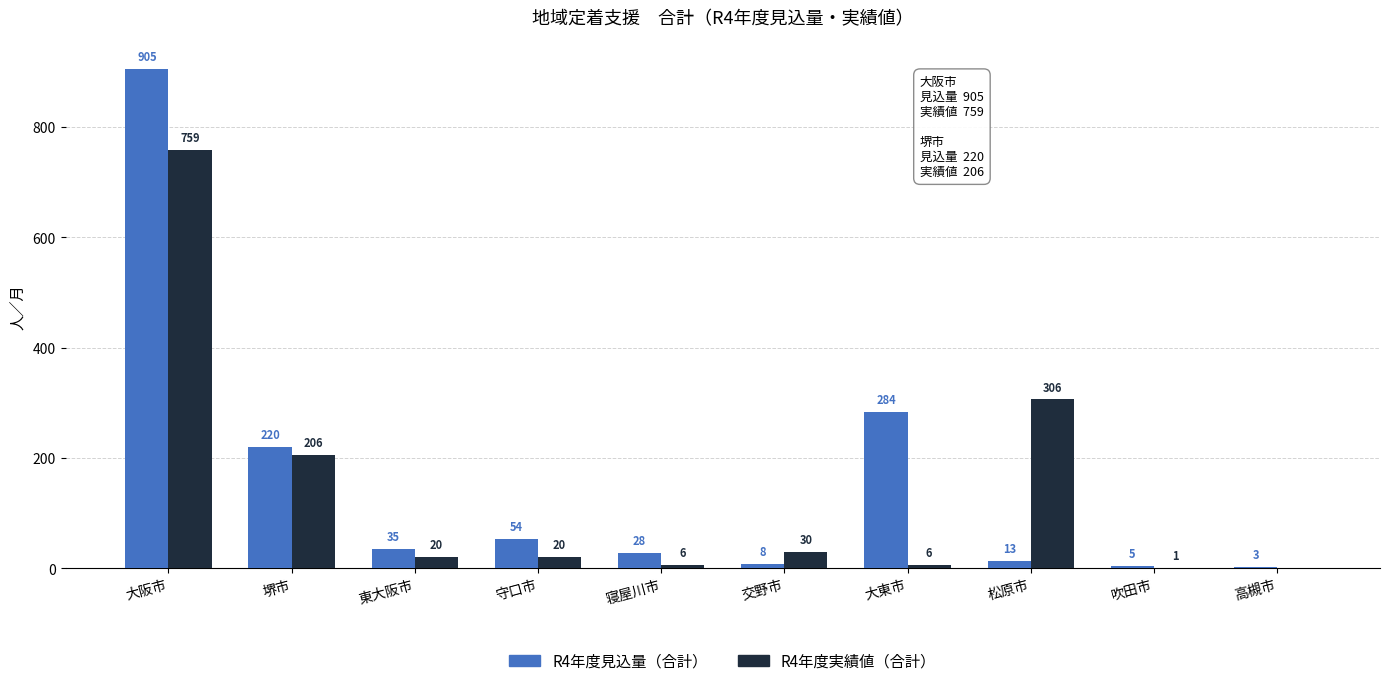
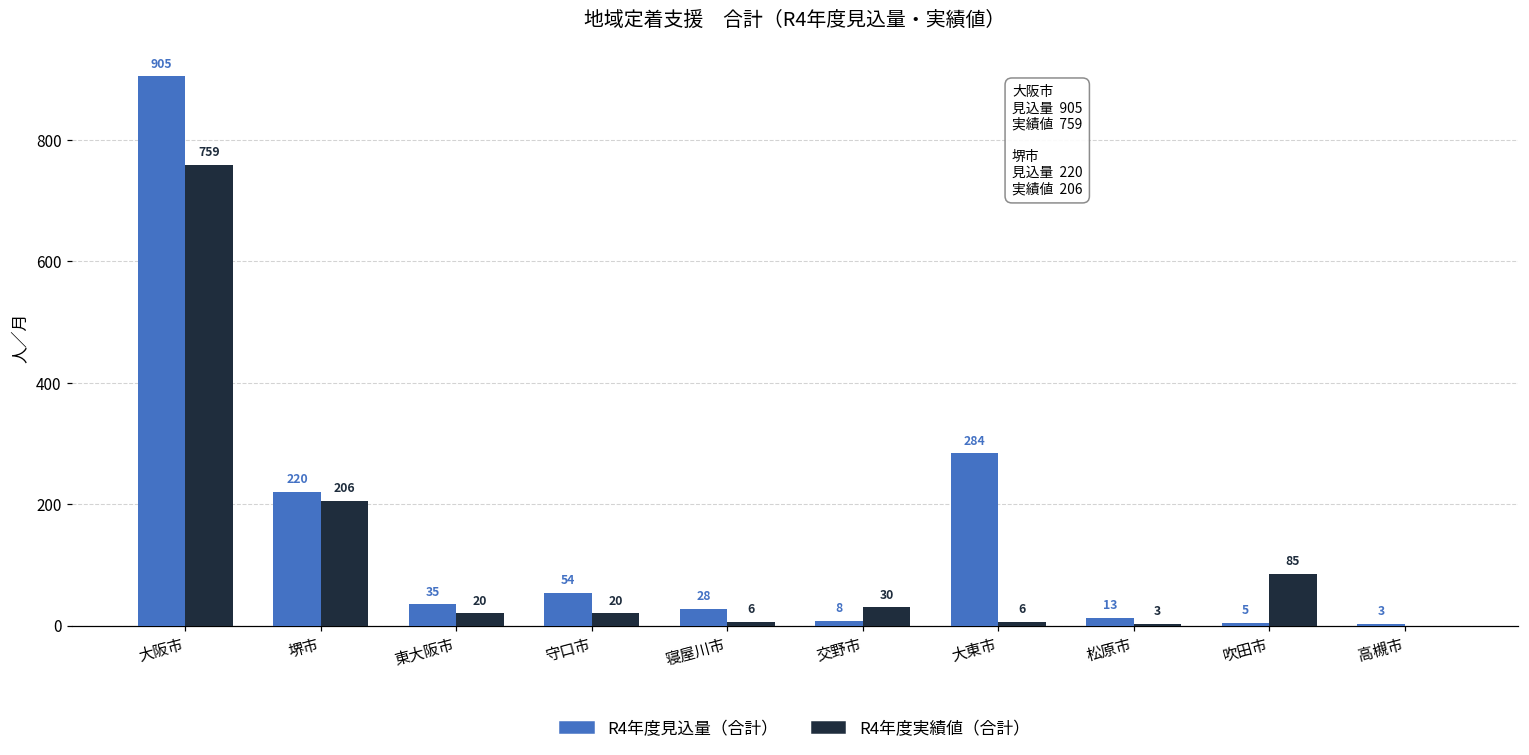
R4年度実績値（合計）, 松原市: 306 -> 3
R4年度実績値（合計）, 吹田市: 1 -> 85
